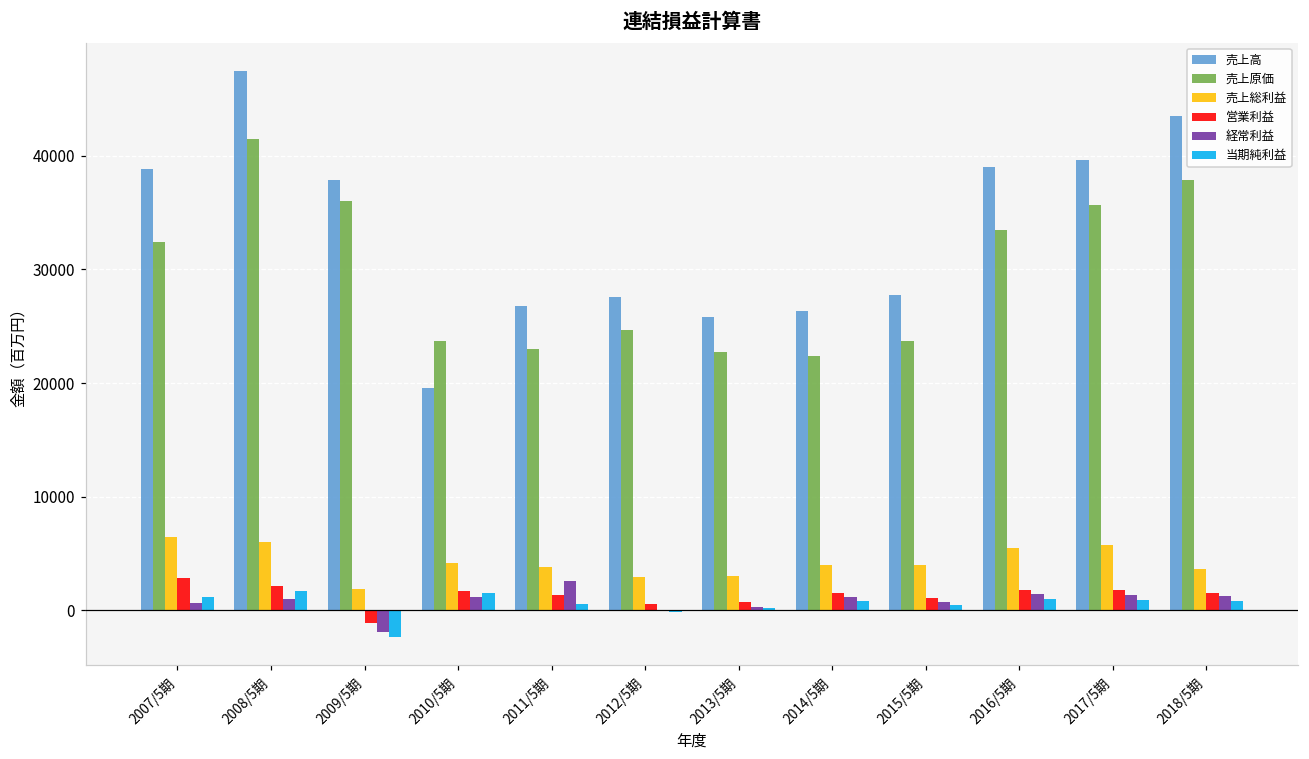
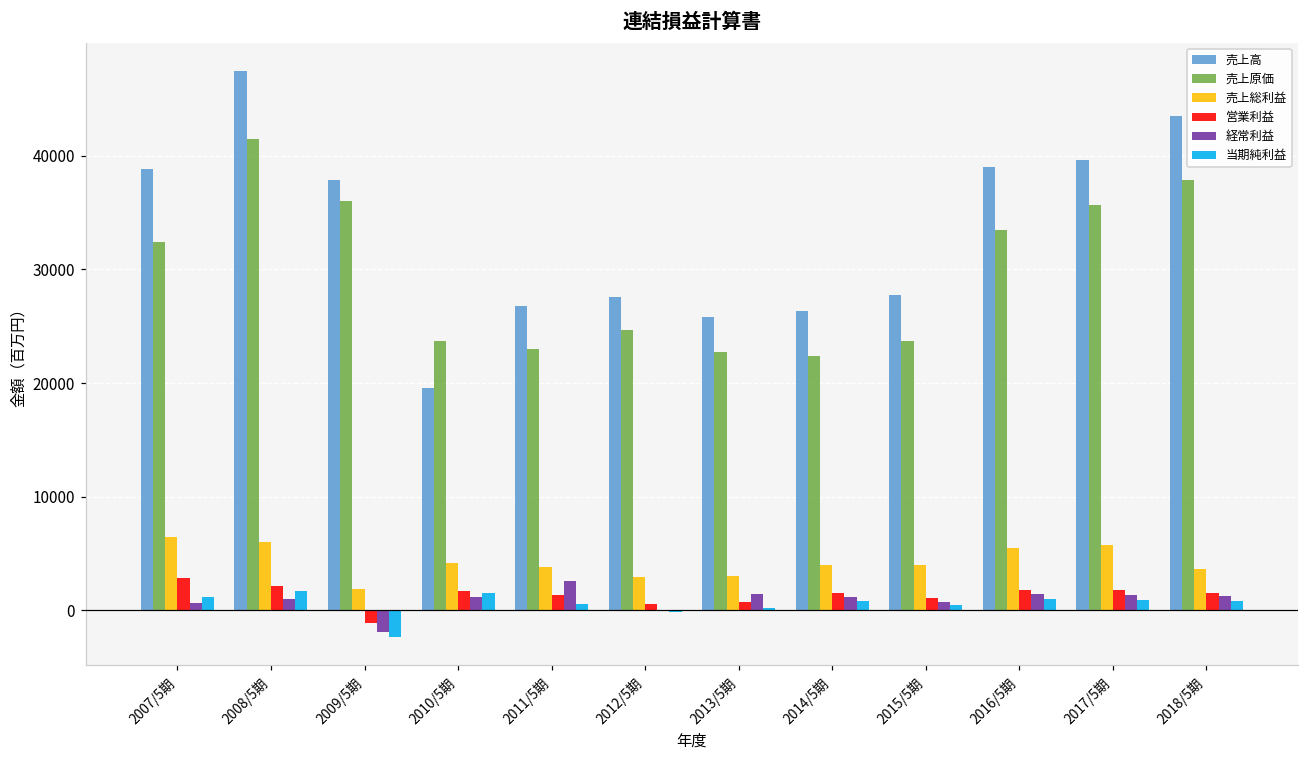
経常利益, 2013/5期: 300 -> 1400
